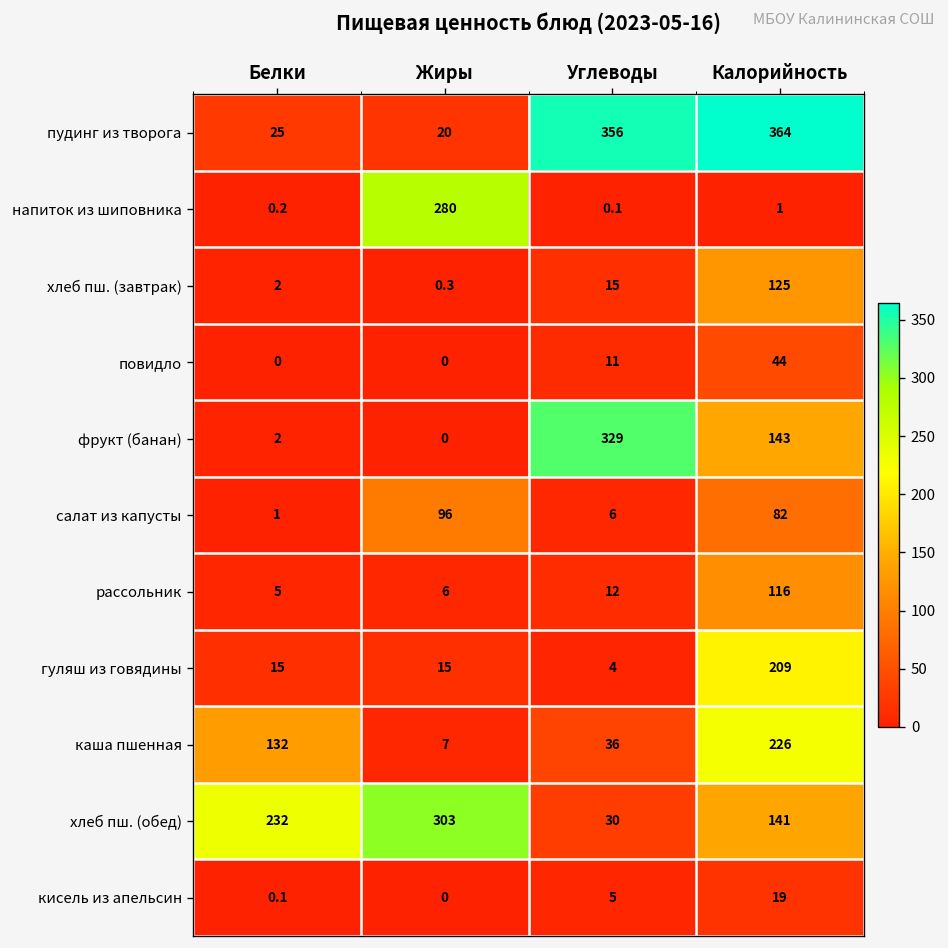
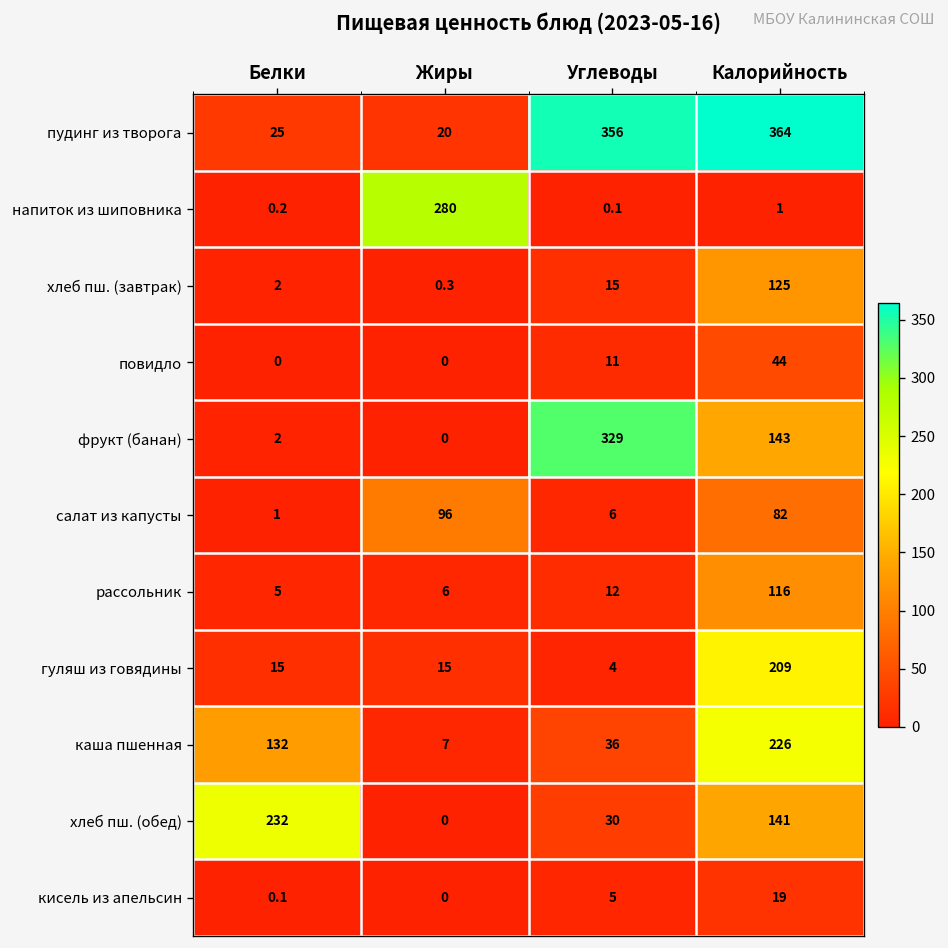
хлеб пш. (обед), Жиры: 303 -> 0
